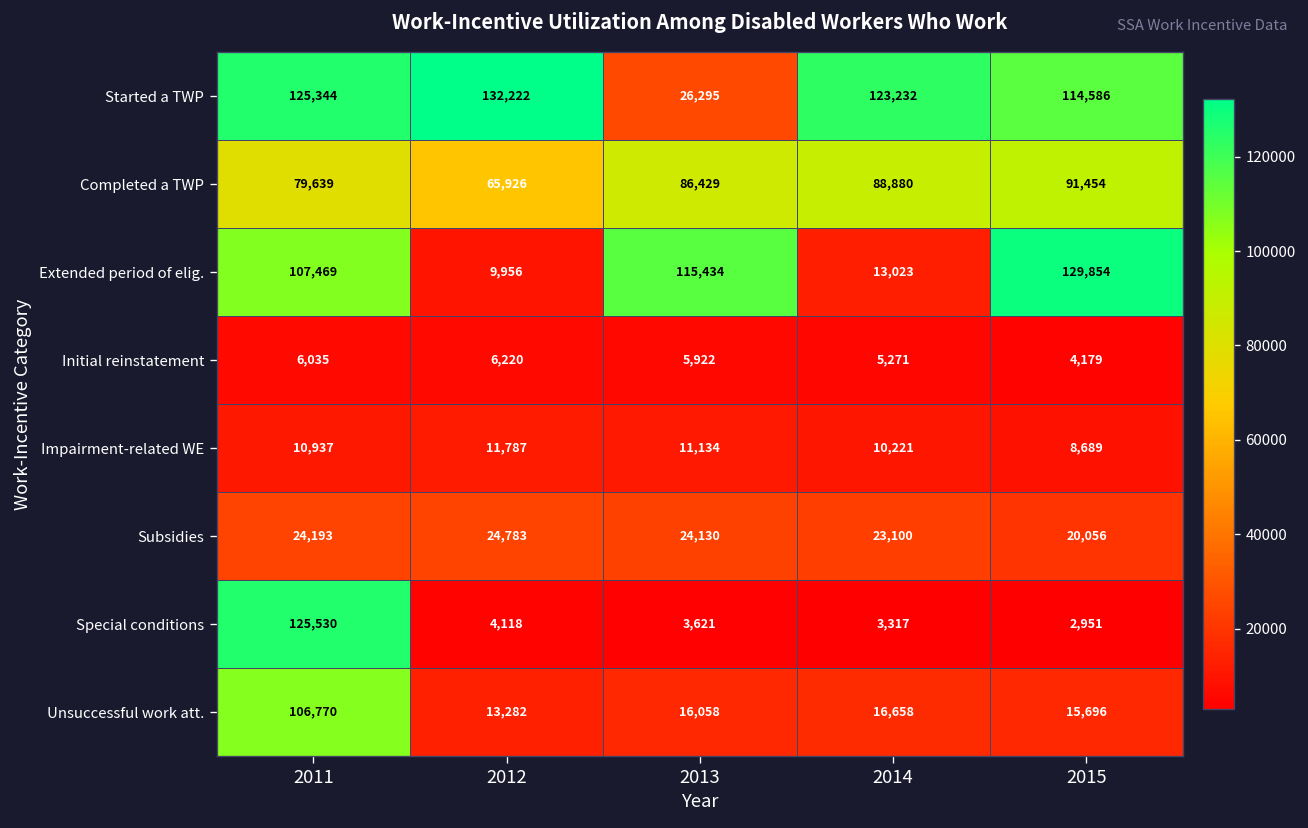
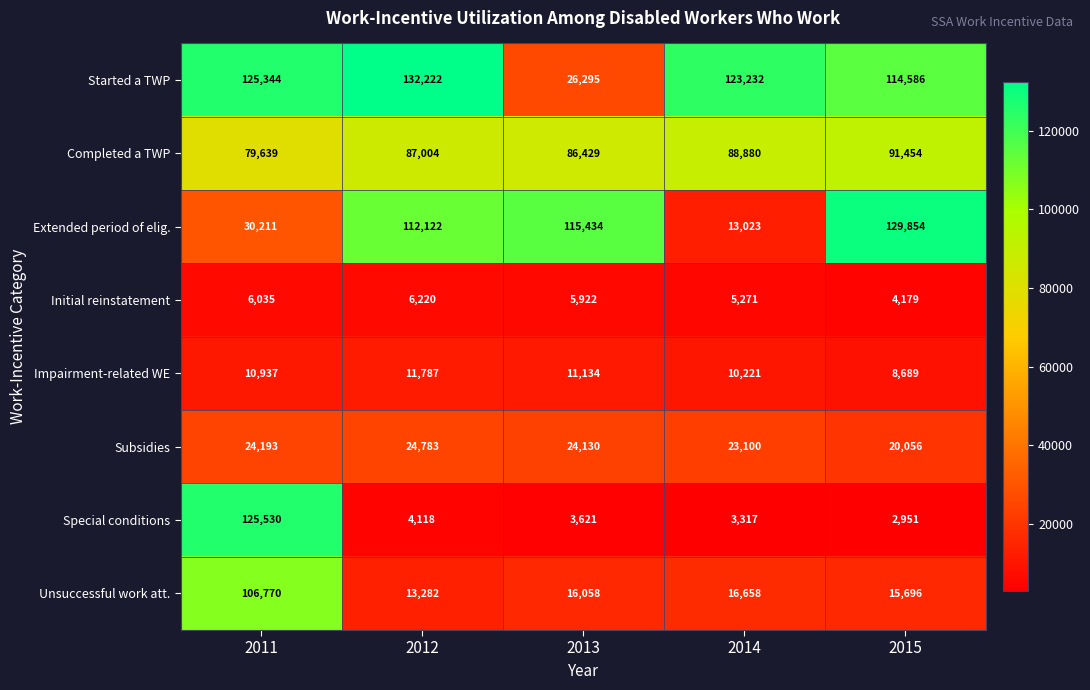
Completed a TWP, 2012: 65,926 -> 87,004
Extended period of elig., 2011: 107,469 -> 30,211
Extended period of elig., 2012: 9,956 -> 112,122
